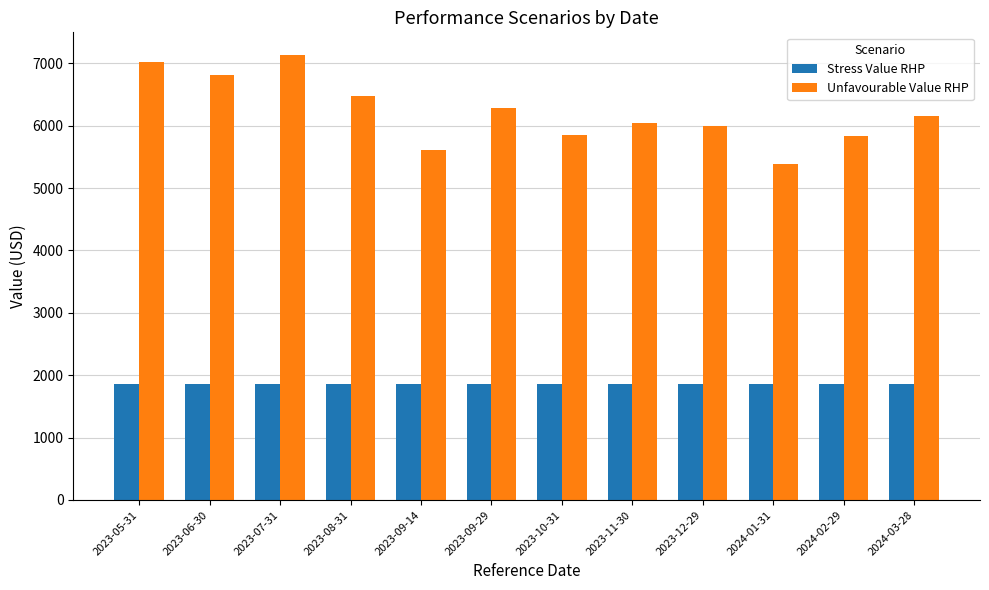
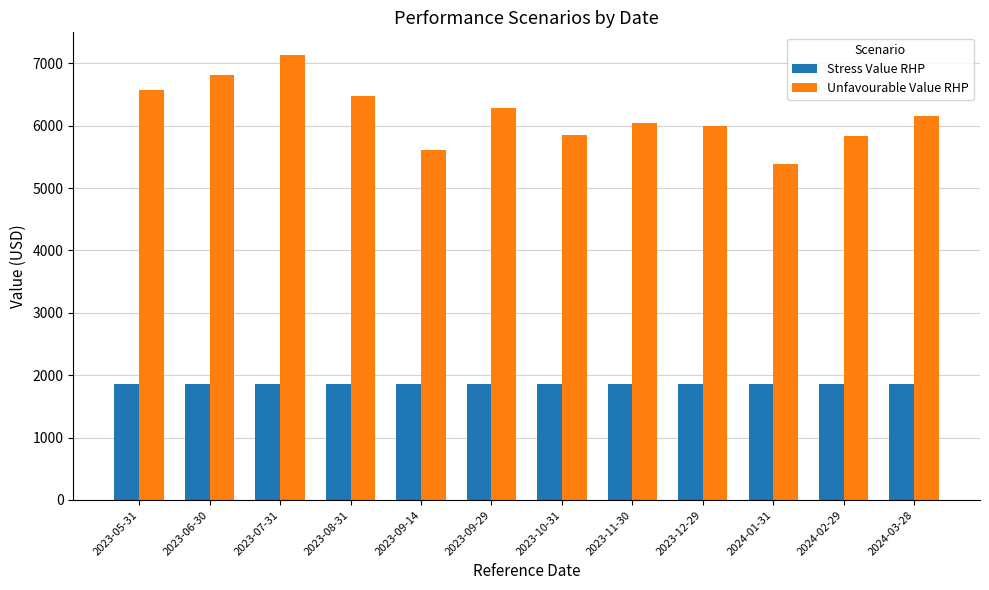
Unfavourable Value RHP, 2023-05-31: 7000 -> 6600
